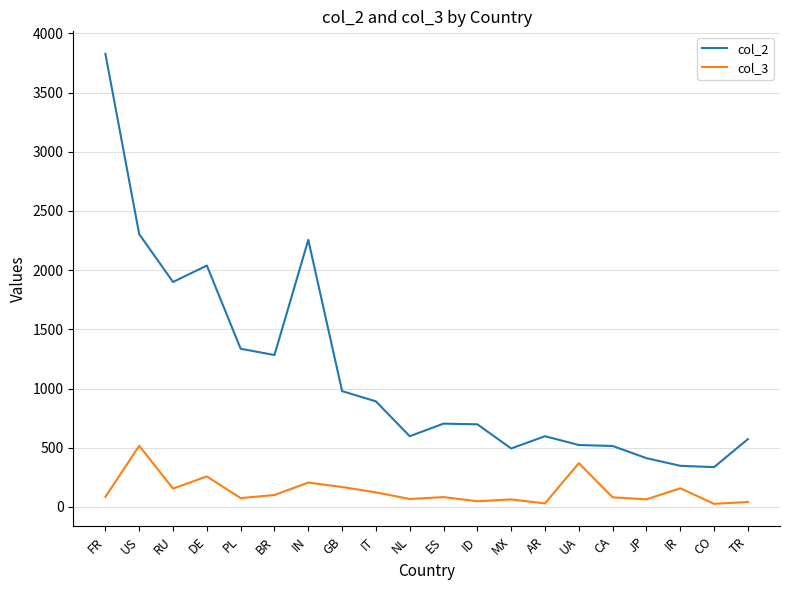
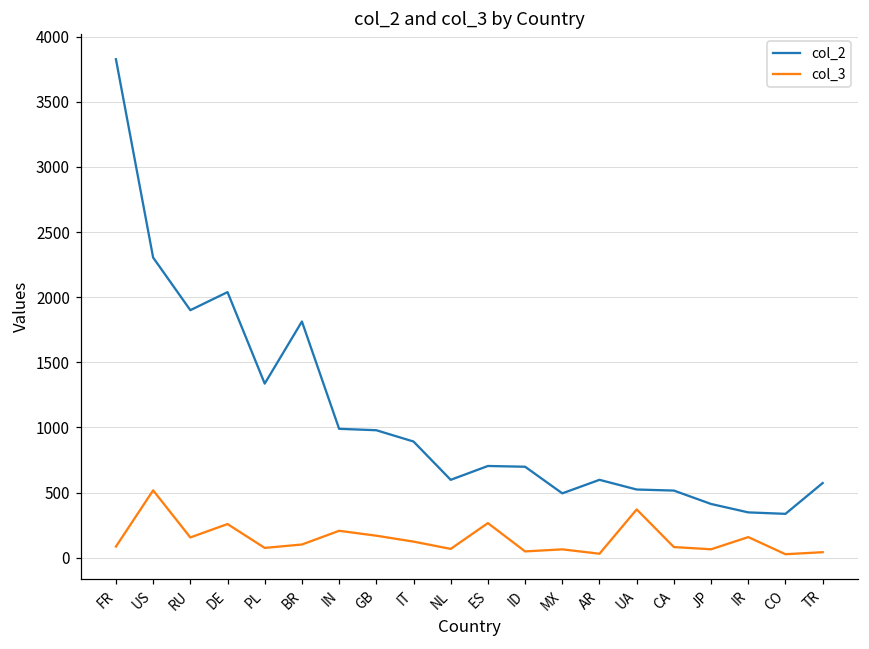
col_2, BR: 1280 -> 1810
col_2, IN: 2260 -> 990
col_3, ES: 80 -> 270
